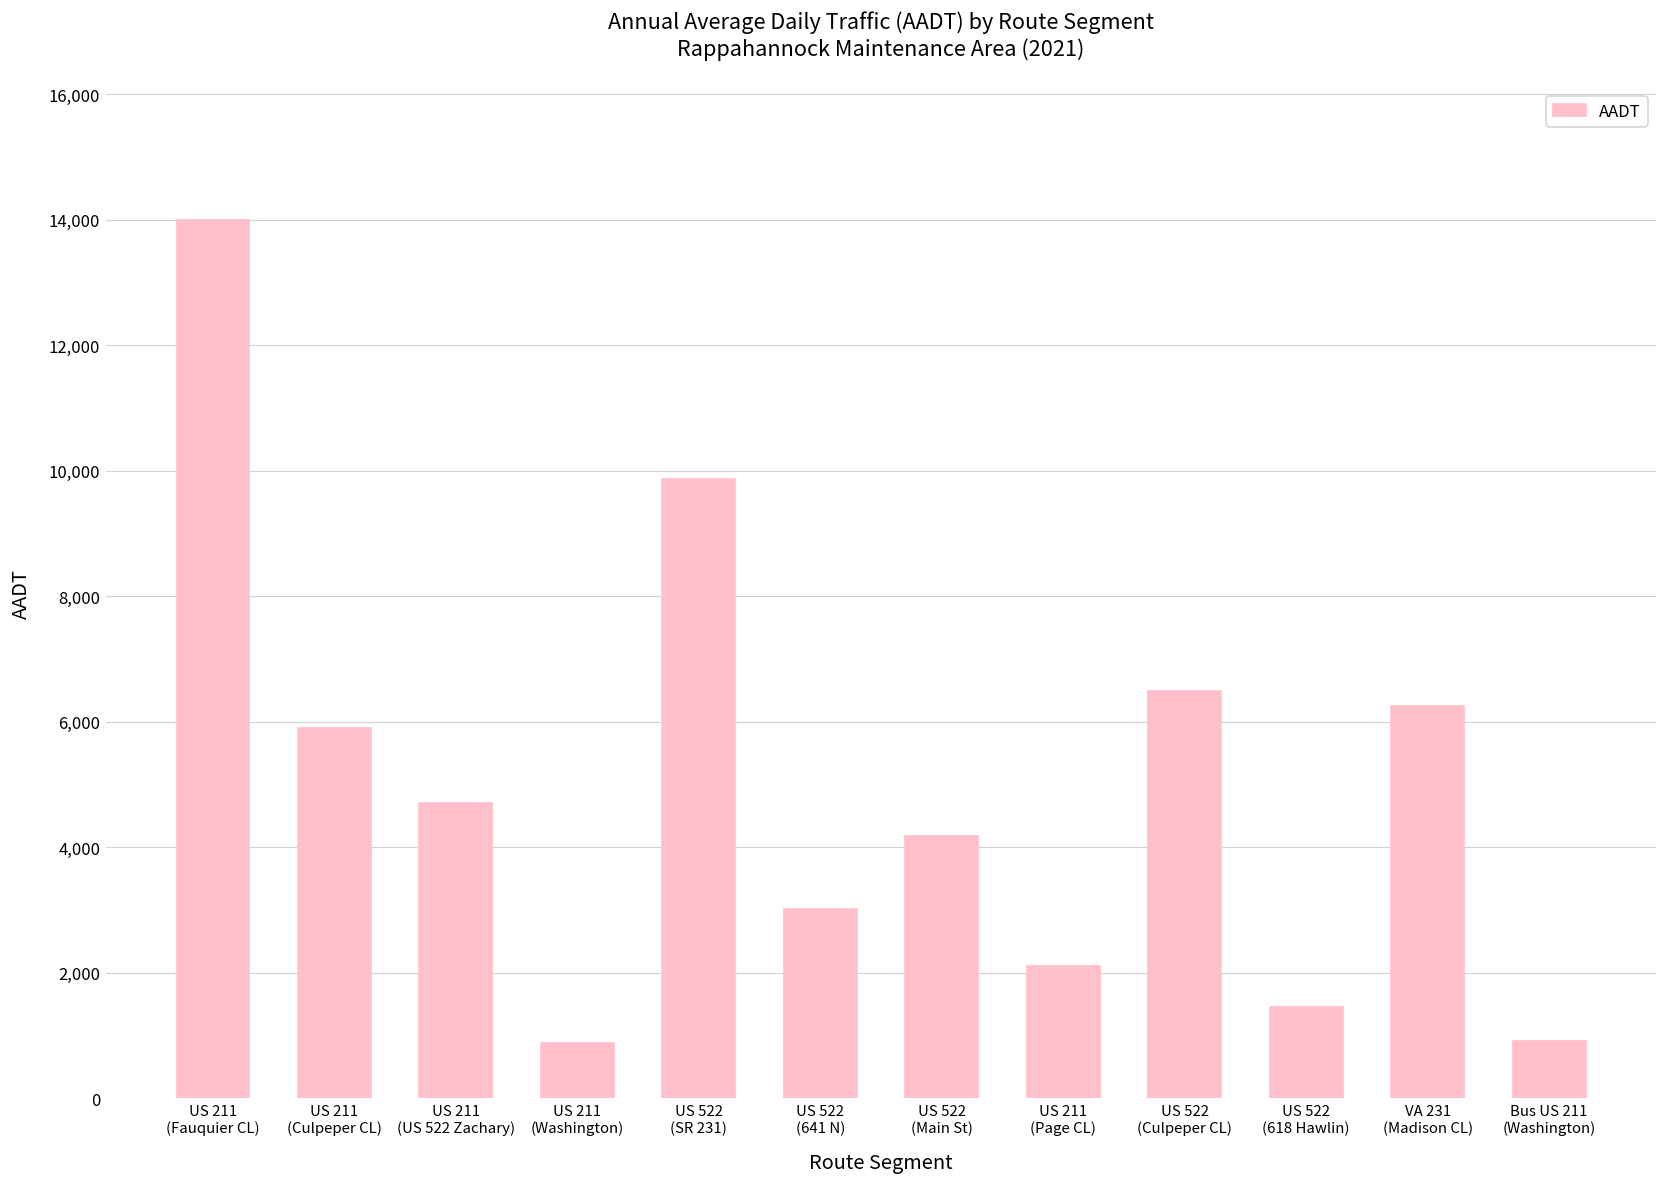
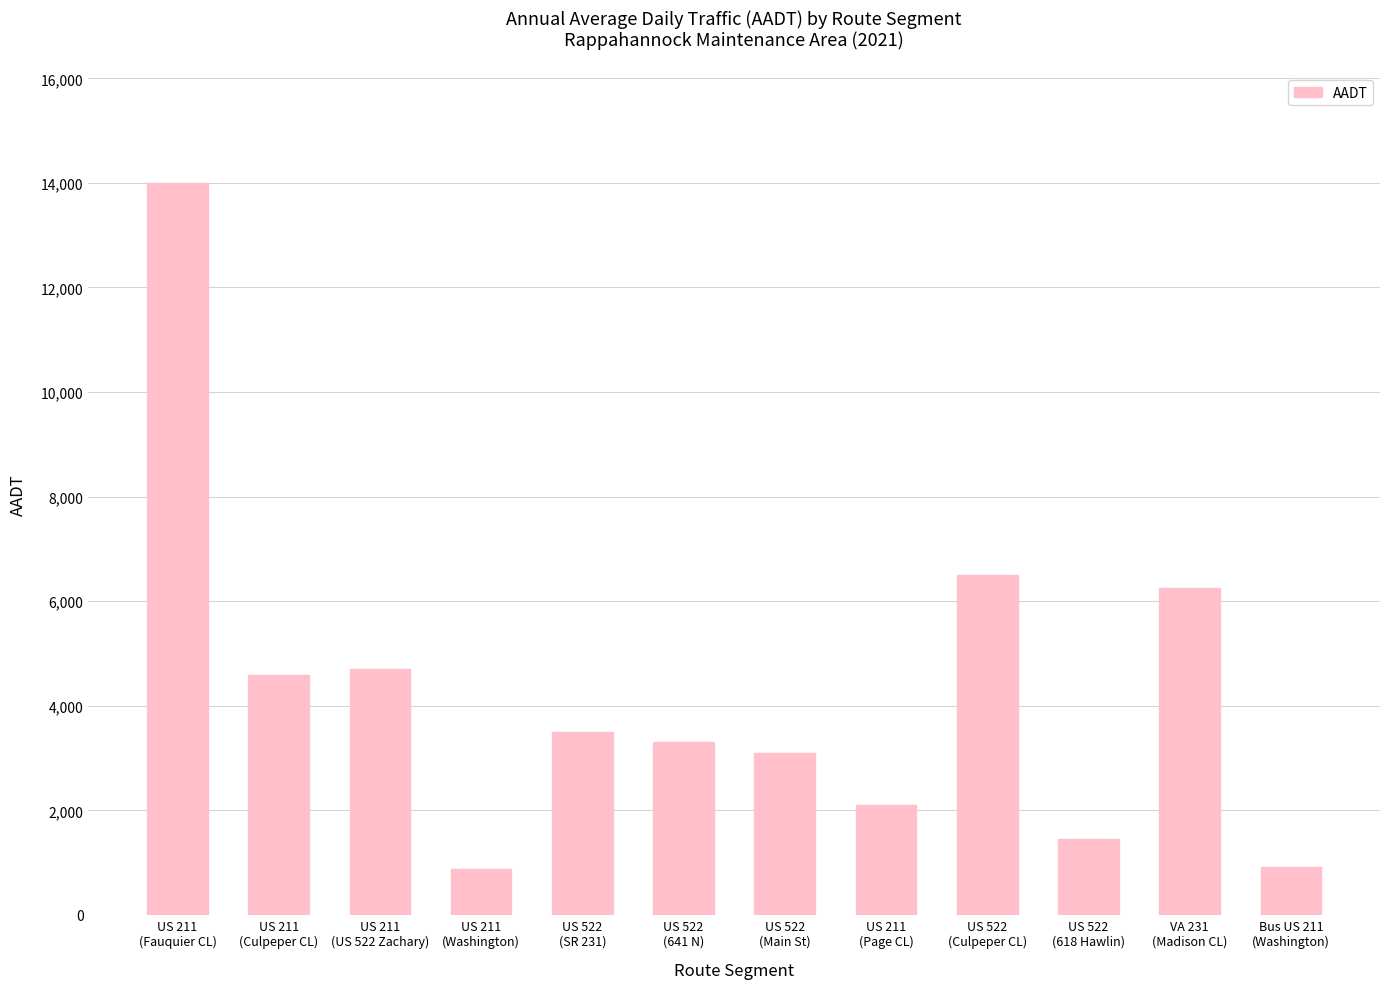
US 211 (Culpeper CL): 5,900 -> 4,600
US 522 (SR 231): 9,900 -> 3,500
US 522 (641 N): 3,000 -> 3,300
US 522 (Main St): 4,200 -> 3,100
